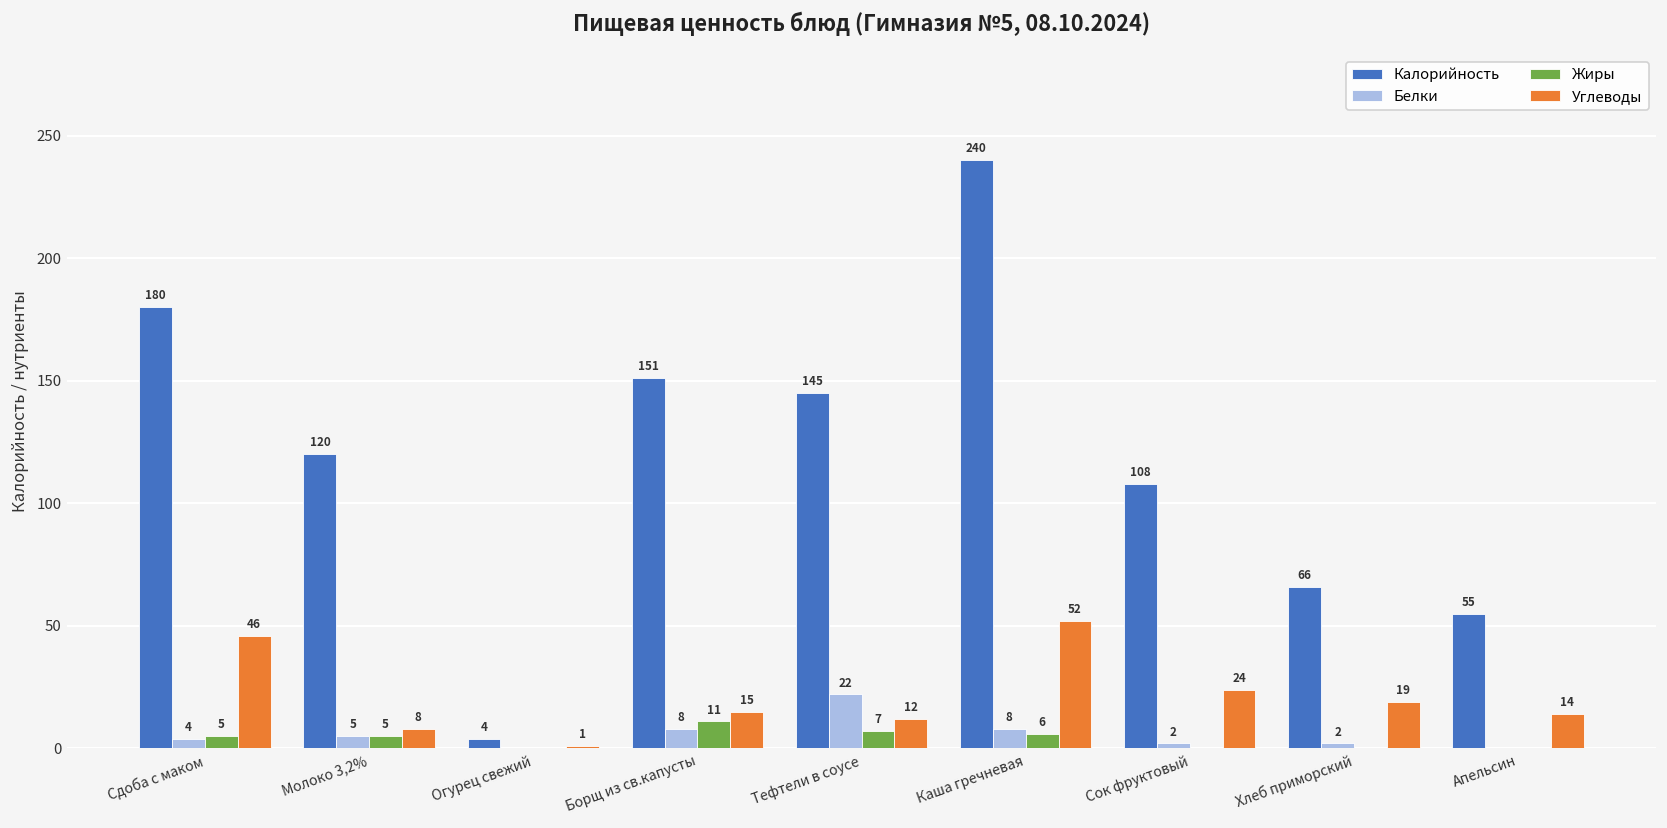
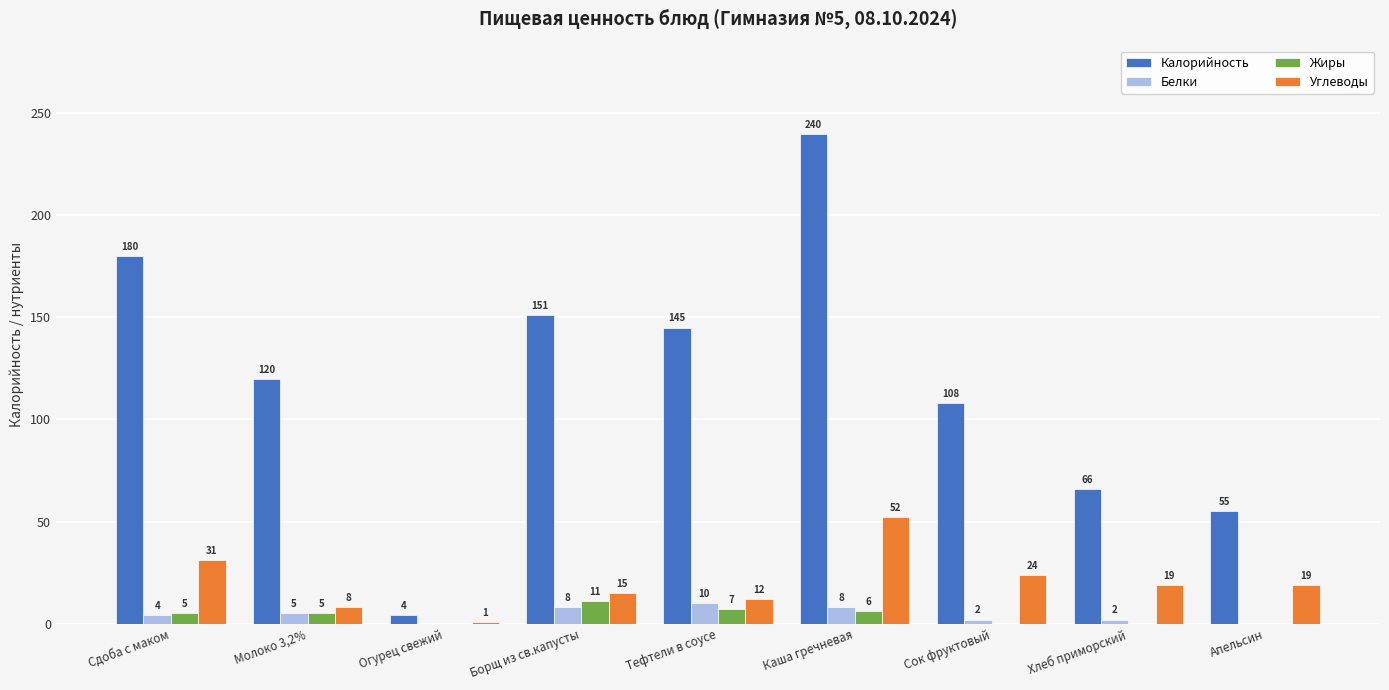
Углеводы, Сдоба с маком: 46 -> 31
Белки, Тефтели в соусе: 22 -> 10
Углеводы, Апельсин: 14 -> 19
